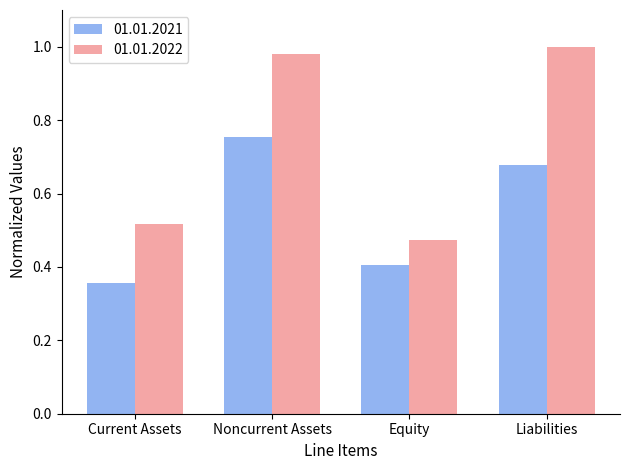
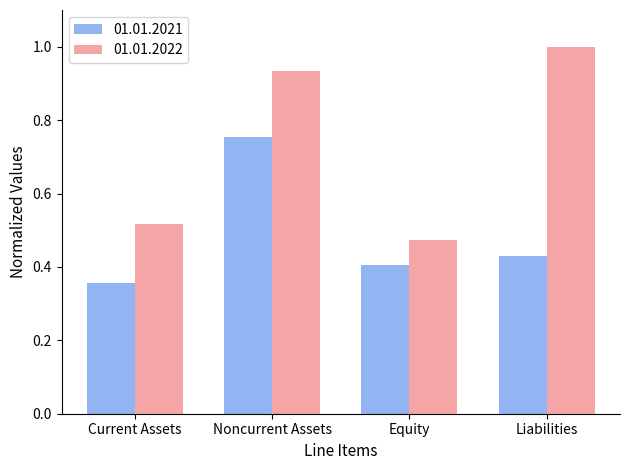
01.01.2022, Noncurrent Assets: 0.98 -> 0.93
01.01.2021, Liabilities: 0.68 -> 0.43
